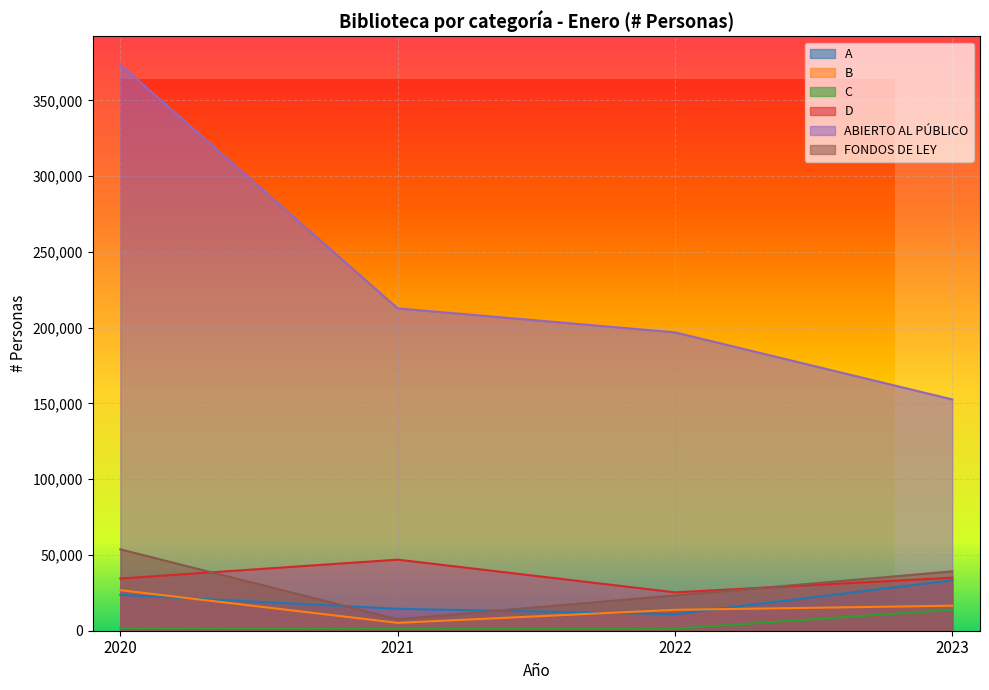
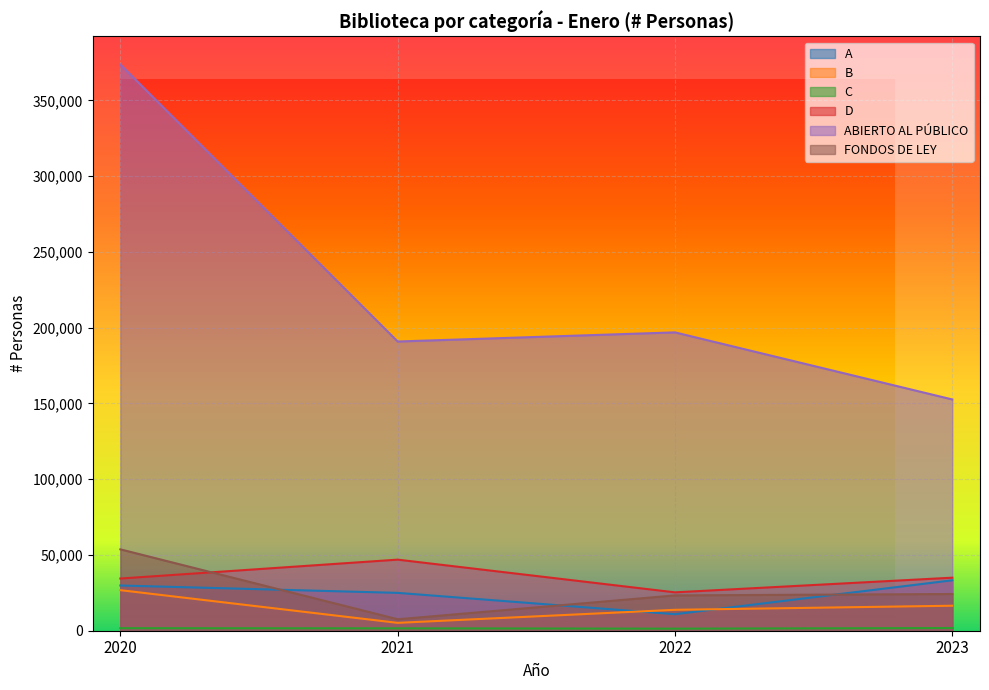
Biblioteca por categoría - Enero (# Personas), A, 2020: 24,000 -> 30,000
Biblioteca por categoría - Enero (# Personas), A, 2021: 14,000 -> 25,000
Biblioteca por categoría - Enero (# Personas), ABIERTO AL PÚBLICO, 2021: 213,000 -> 191,000
Biblioteca por categoría - Enero (# Personas), C, 2023: 14,000 -> 2,000
Biblioteca por categoría - Enero (# Personas), FONDOS DE LEY, 2023: 39,000 -> 24,000
